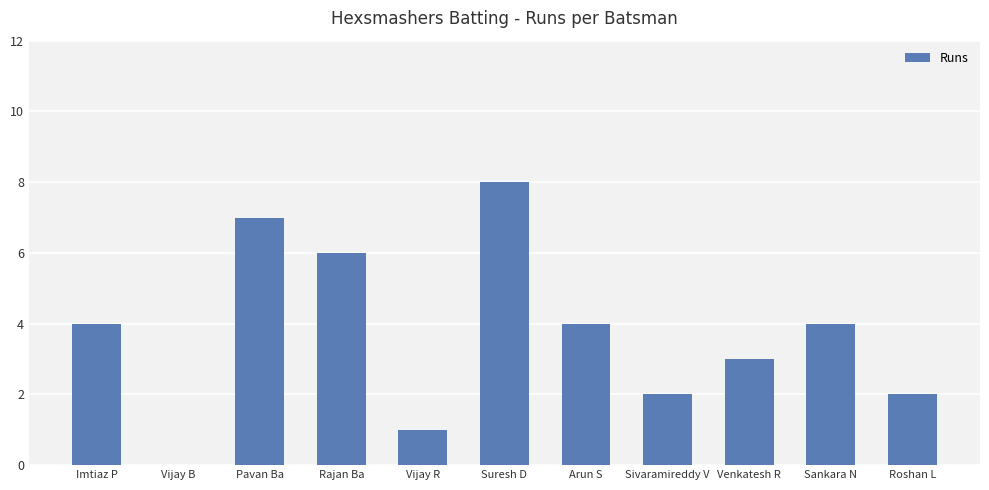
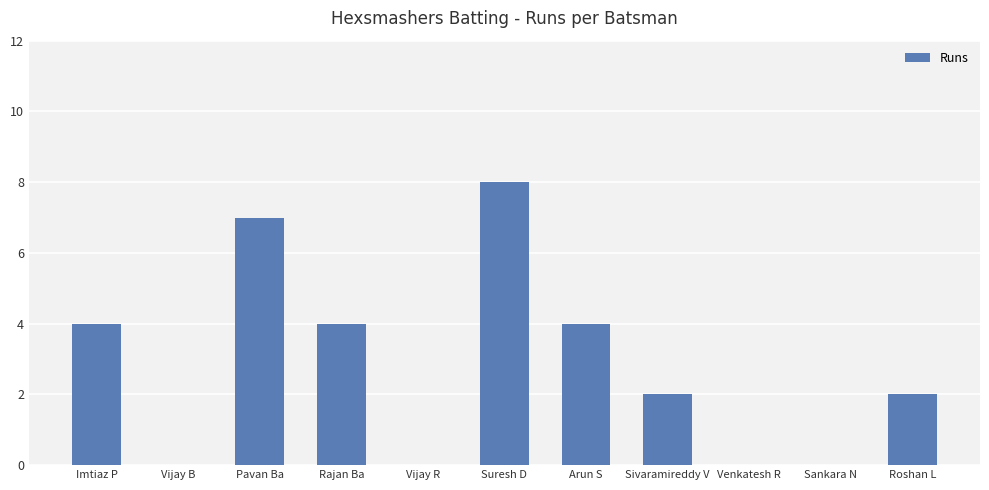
Rajan Ba: 6 -> 4
Vijay R: 1 -> 0
Venkatesh R: 3 -> 0
Sankara N: 4 -> 0
